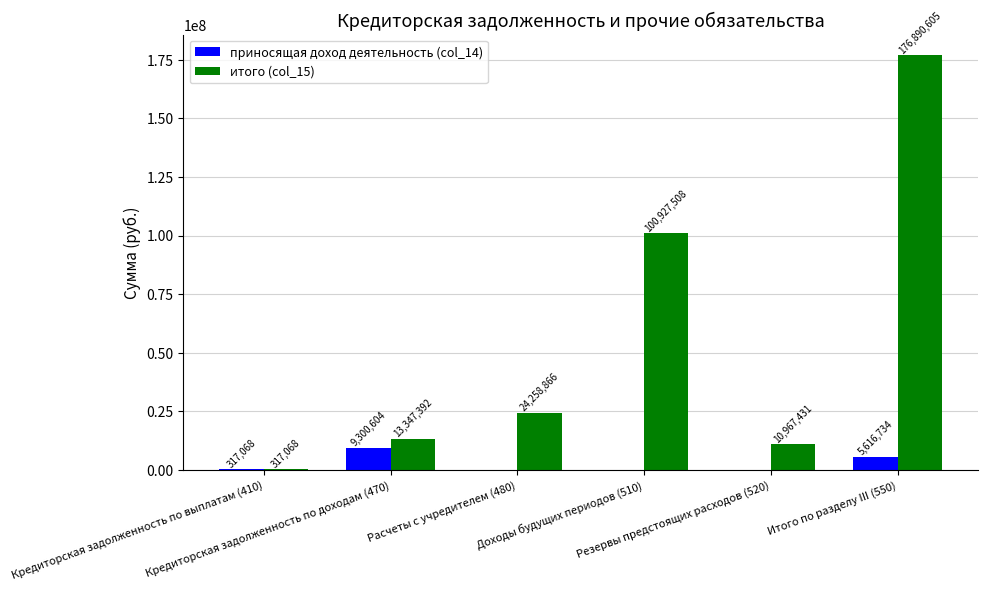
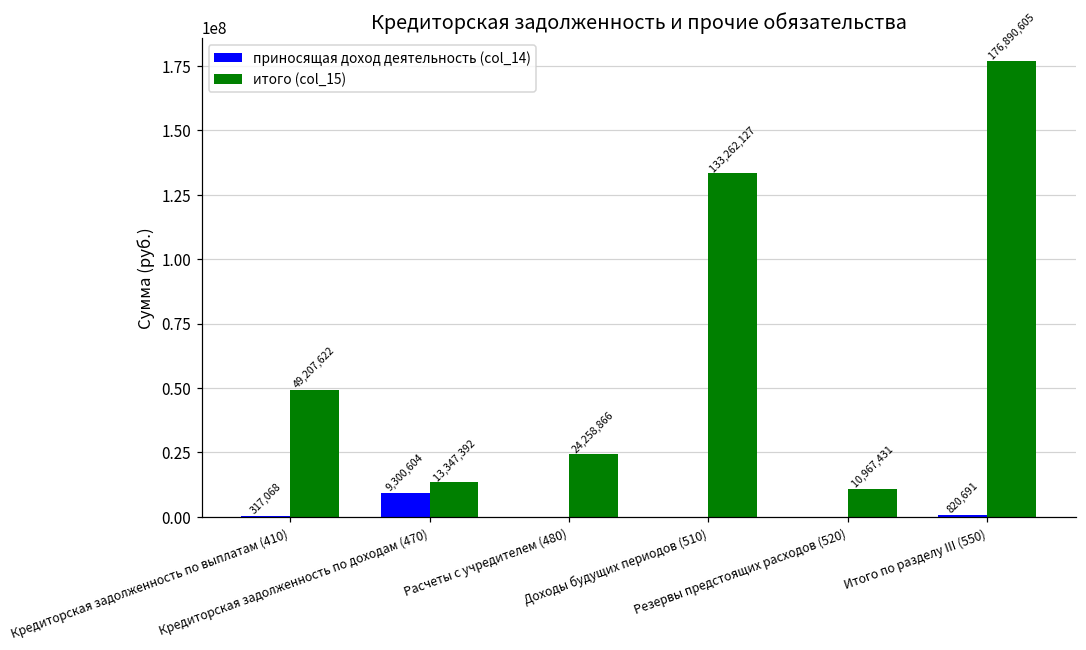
итого (col_15), Кредиторская задолженность по выплатам (410): 317,068 -> 49,207,622
итого (col_15), Доходы будущих периодов (510): 100,927,508 -> 133,262,127
приносящая доход деятельность (col_14), Итого по разделу III (550): 5,616,734 -> 820,691
